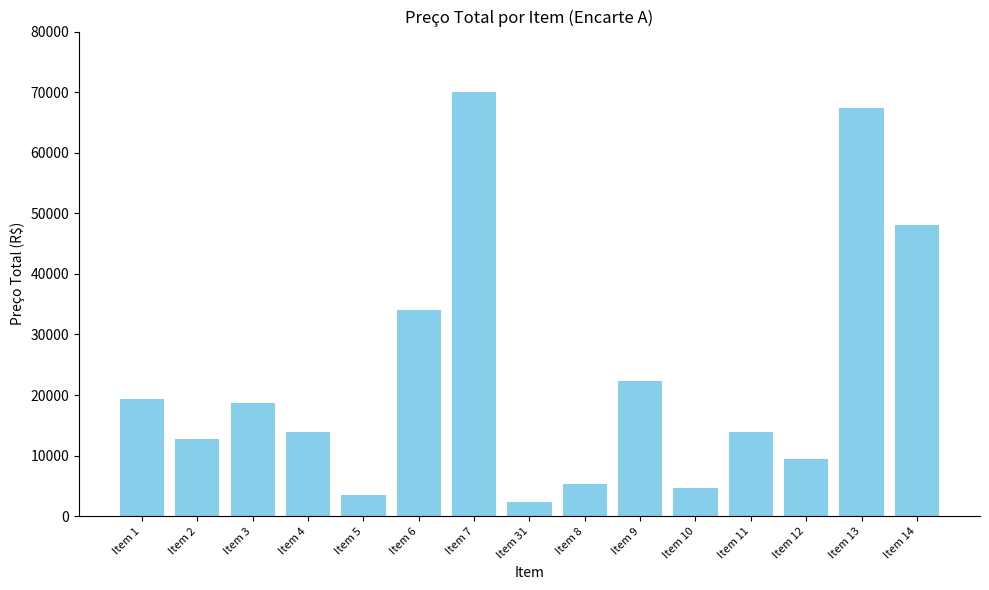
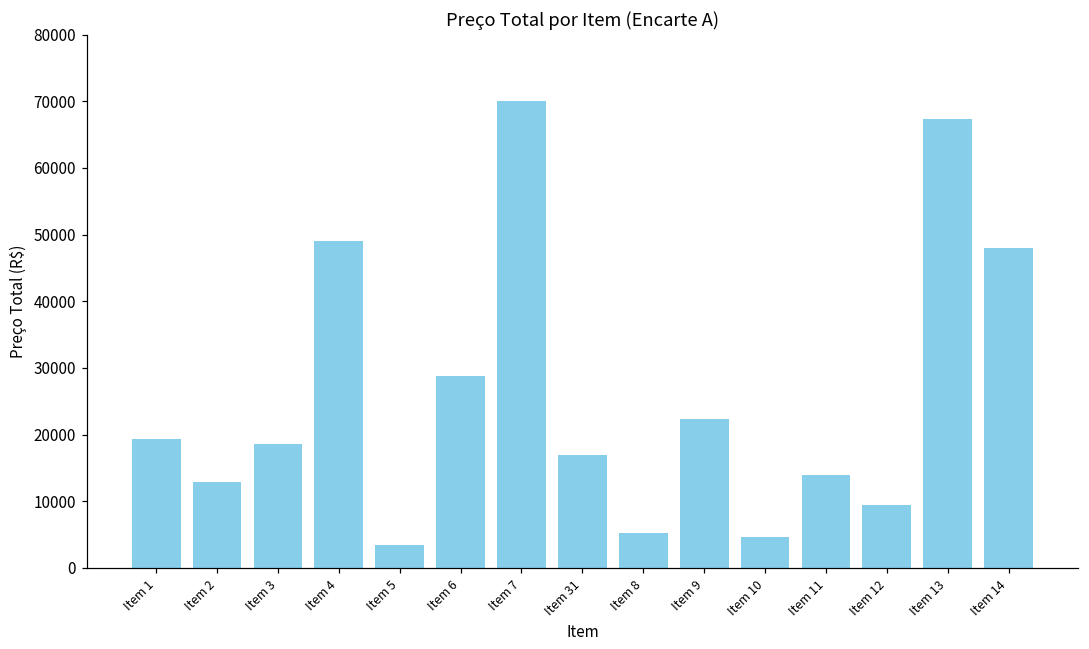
Item 4: 14000 -> 49000
Item 6: 34000 -> 29000
Item 31: 2000 -> 17000
